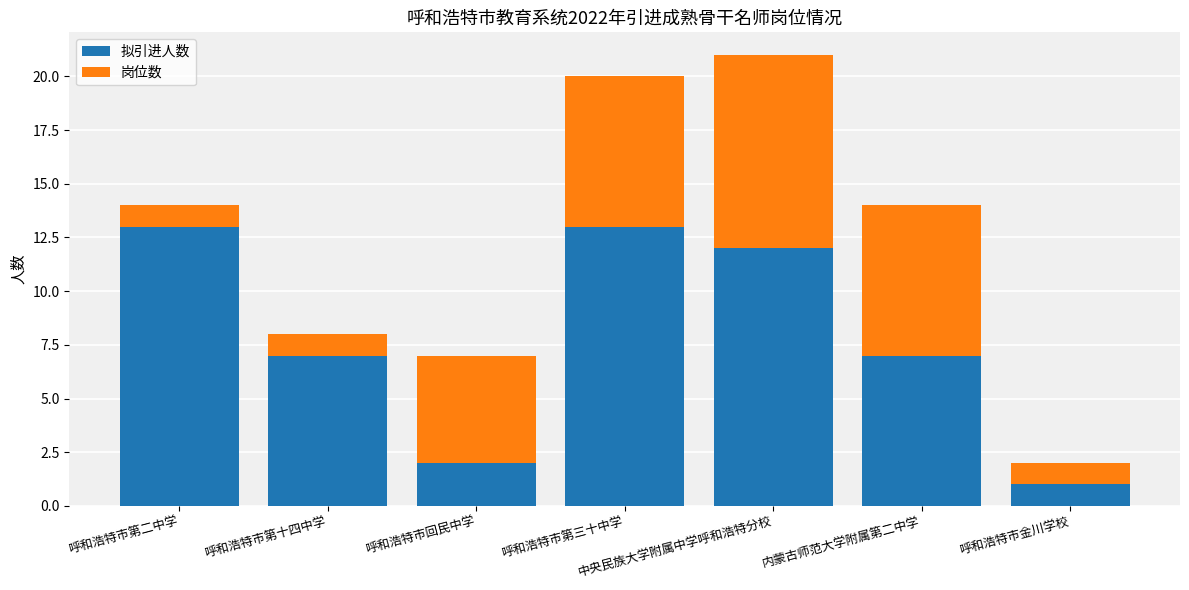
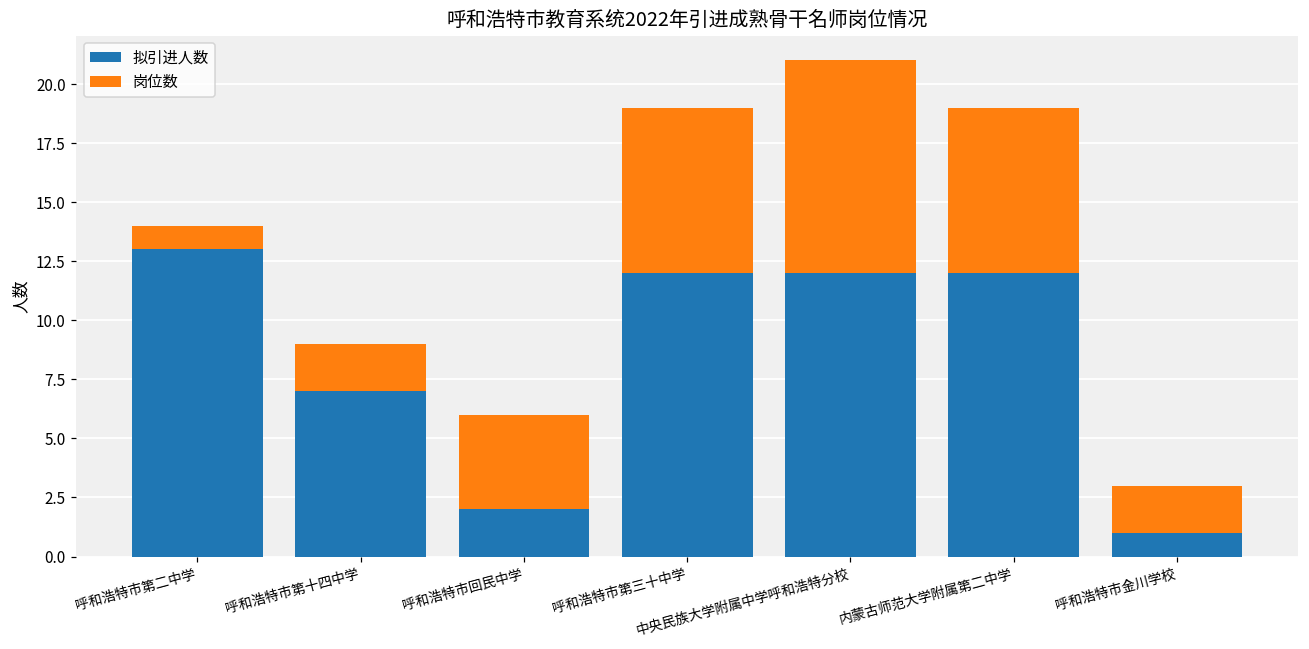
岗位数, 呼和浩特市第十四中学: 1 -> 2
岗位数, 呼和浩特市回民中学: 5 -> 4
拟引进人数, 呼和浩特市第三十中学: 13 -> 12
拟引进人数, 内蒙古师范大学附属第二中学: 7 -> 12
岗位数, 呼和浩特市金川学校: 1 -> 2
